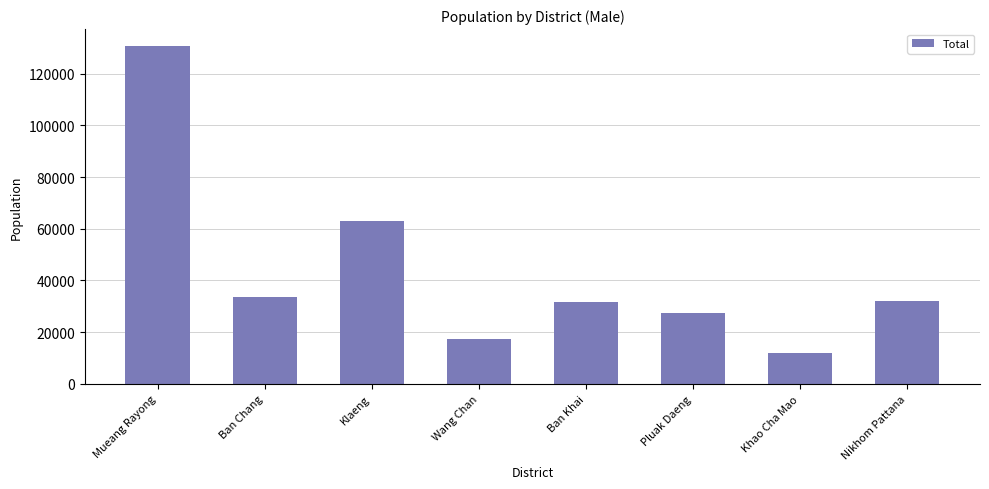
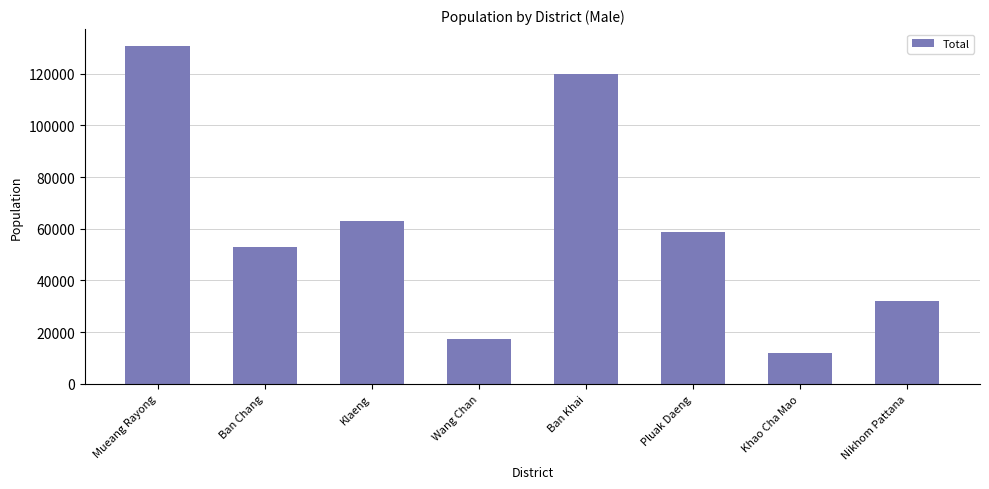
Ban Chang: 34000 -> 53000
Ban Khai: 32000 -> 120000
Pluak Daeng: 28000 -> 59000
